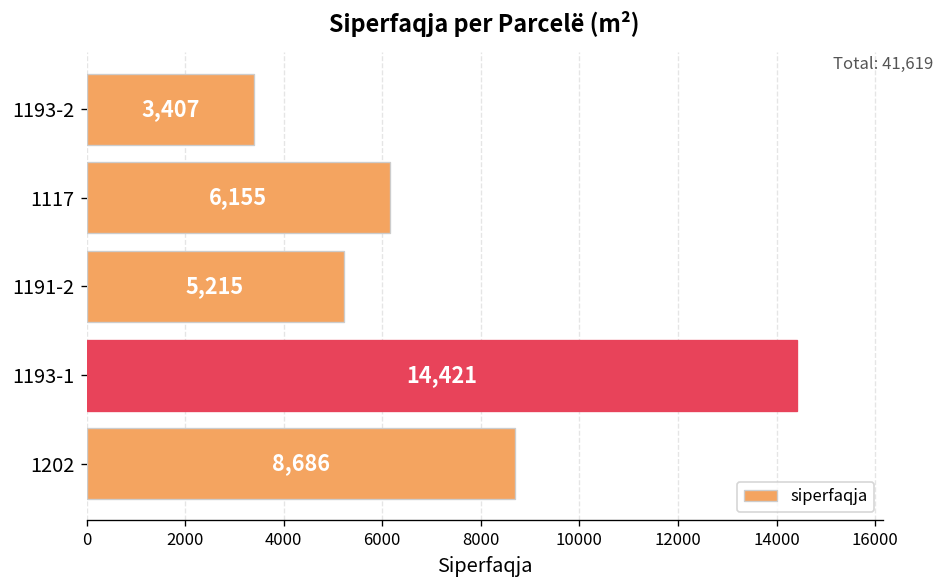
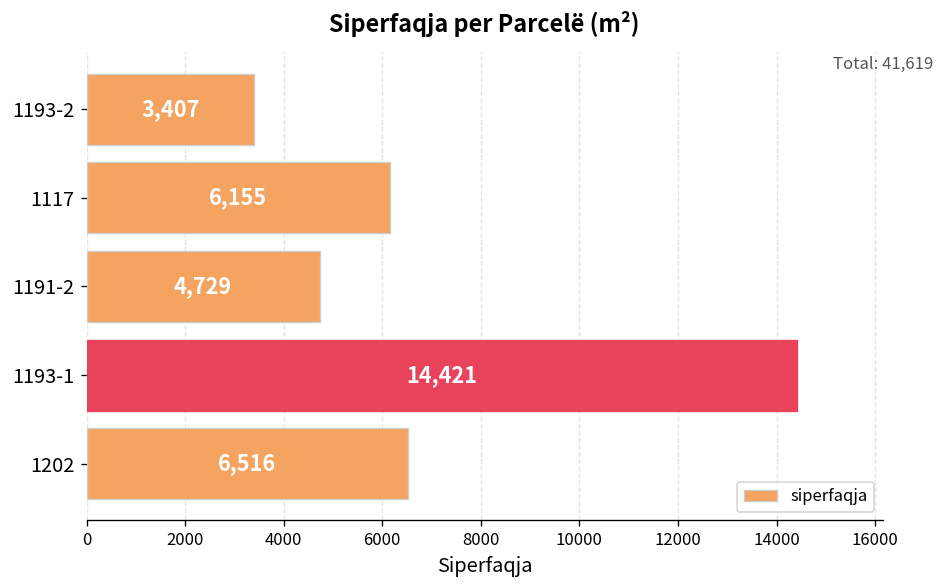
1191-2: 5,215 -> 4,729
1202: 8,686 -> 6,516
